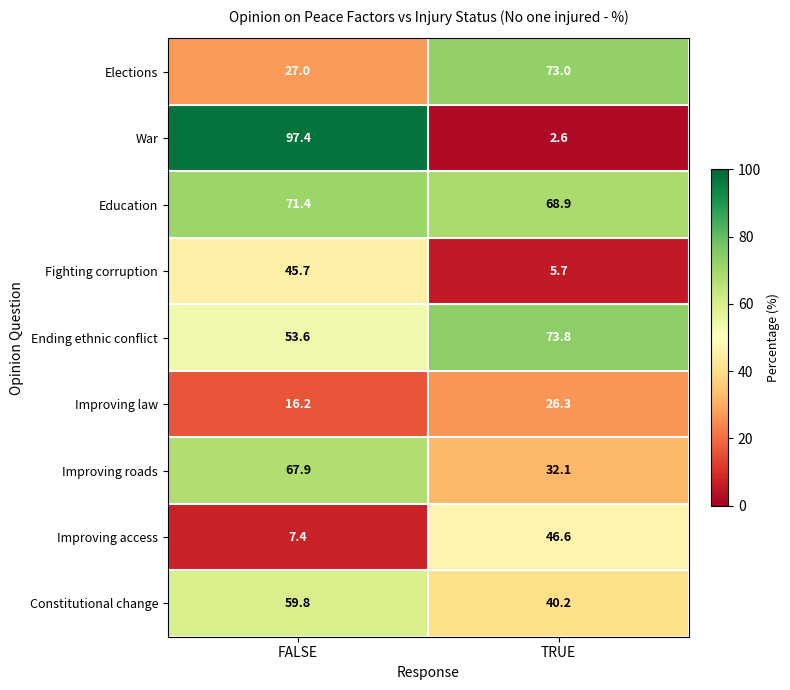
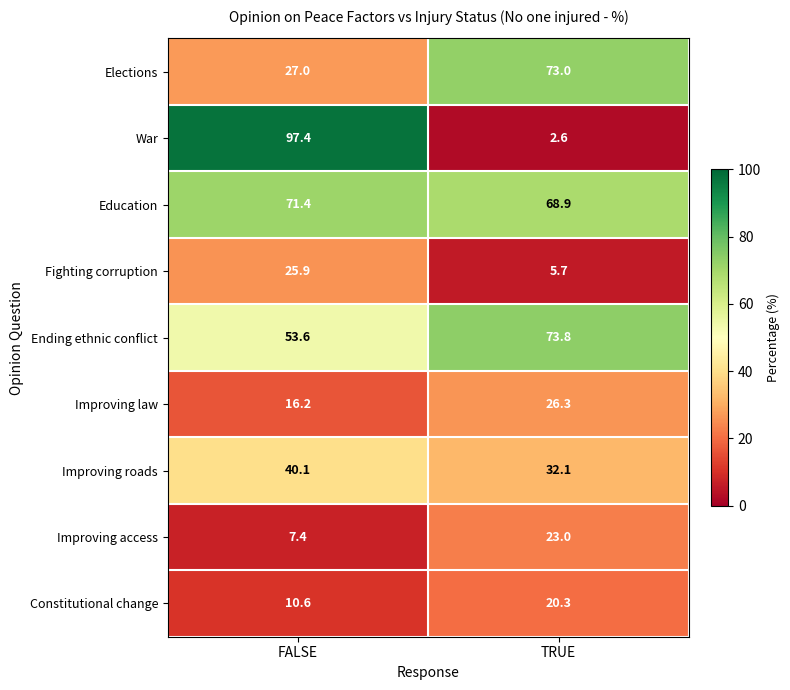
Fighting corruption, FALSE: 45.7 -> 25.9
Improving roads, FALSE: 67.9 -> 40.1
Improving access, TRUE: 46.6 -> 23.0
Constitutional change, FALSE: 59.8 -> 10.6
Constitutional change, TRUE: 40.2 -> 20.3
